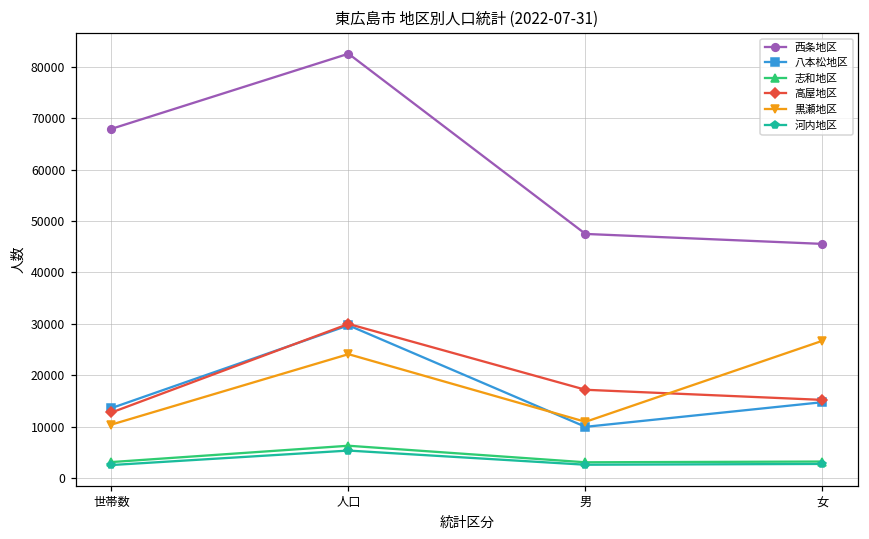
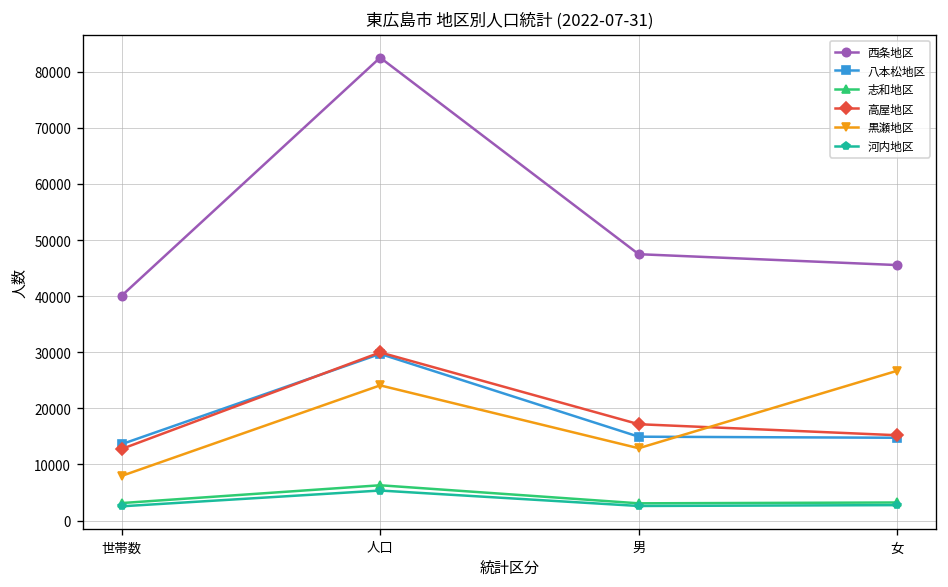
西条地区, 世帯数: 68000 -> 40000
黒瀬地区, 世帯数: 10000 -> 8000
八本松地区, 男: 10000 -> 15000
黒瀬地区, 男: 11000 -> 13000
